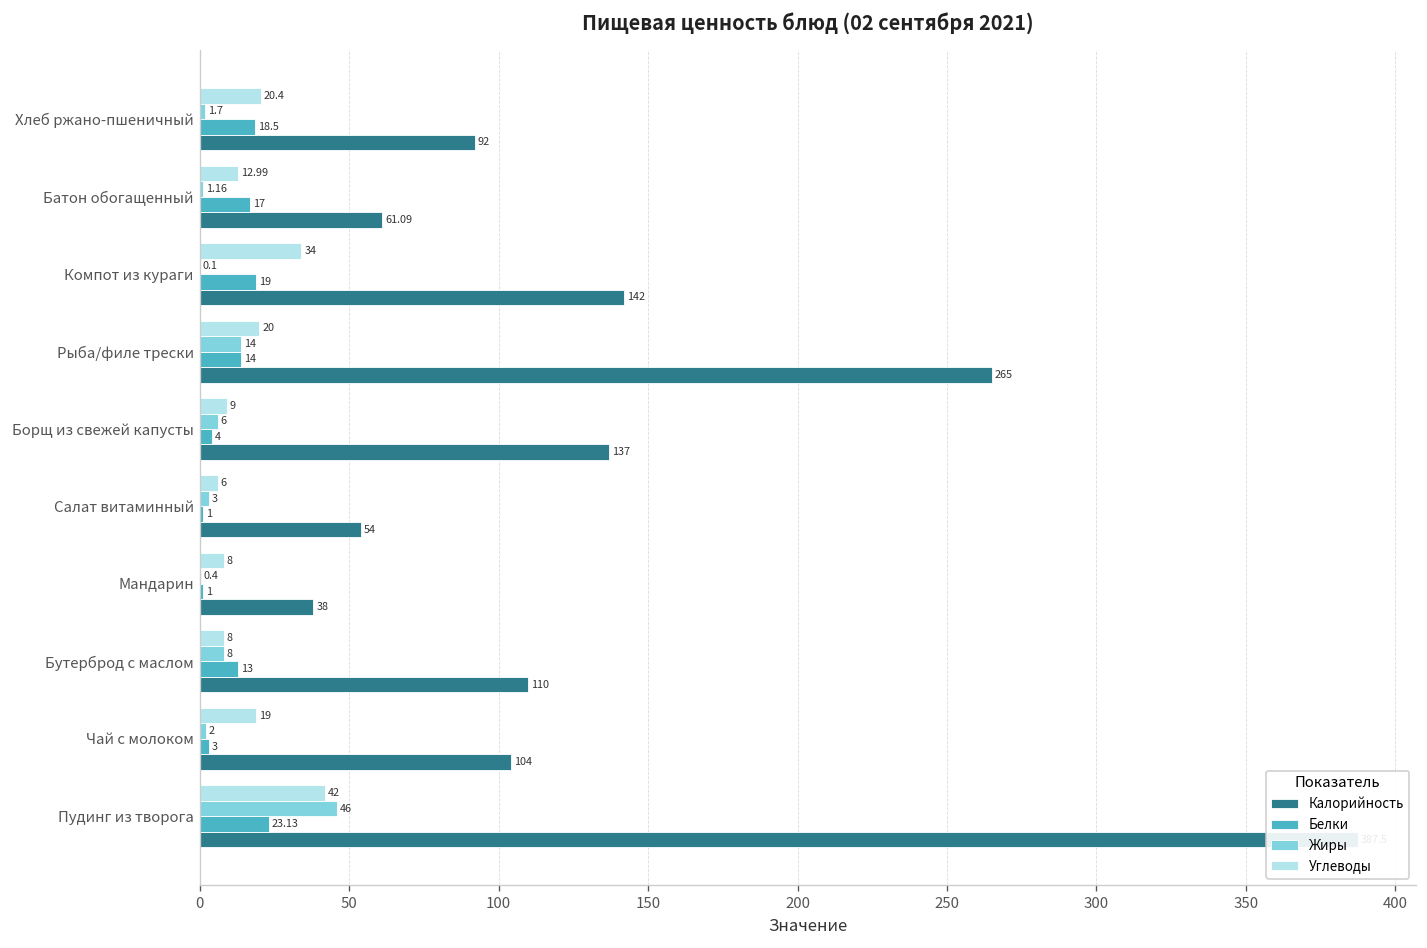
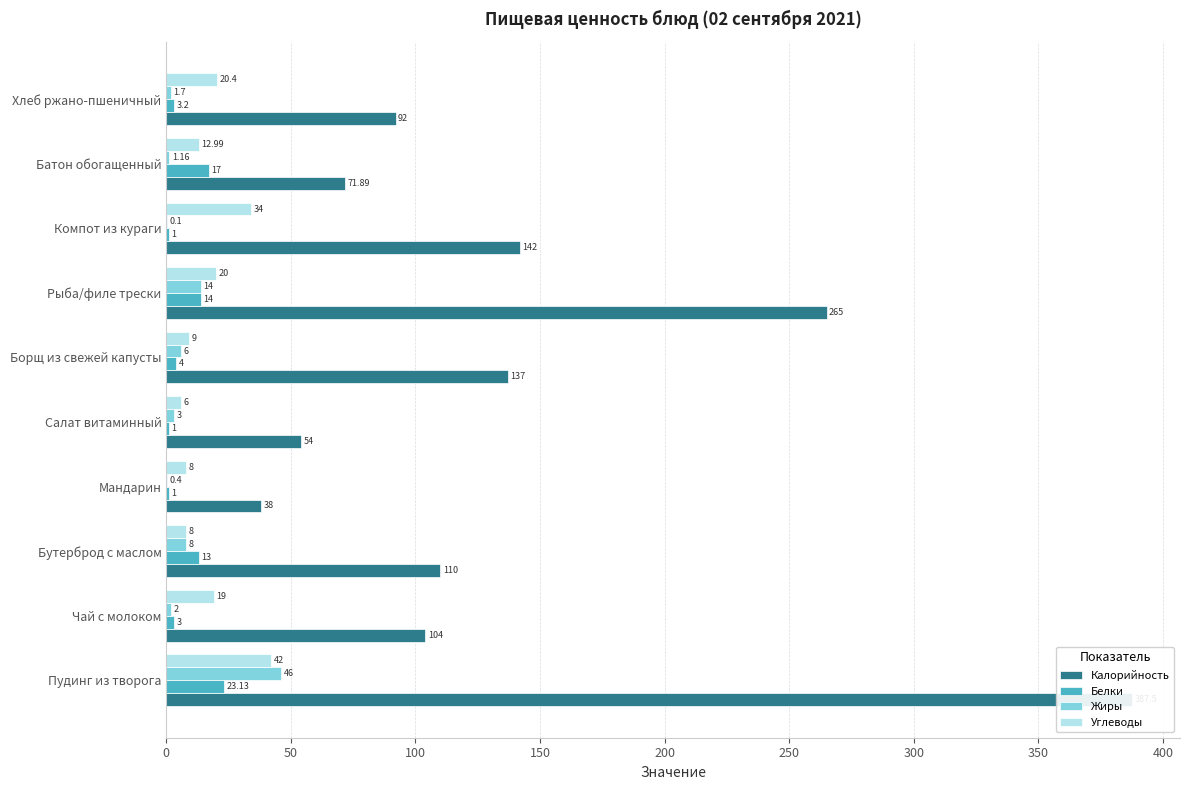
Белки, Хлеб ржано-пшеничный: 18.5 -> 3.2
Калорийность, Батон обогащенный: 61.09 -> 71.89
Белки, Компот из кураги: 19 -> 1
